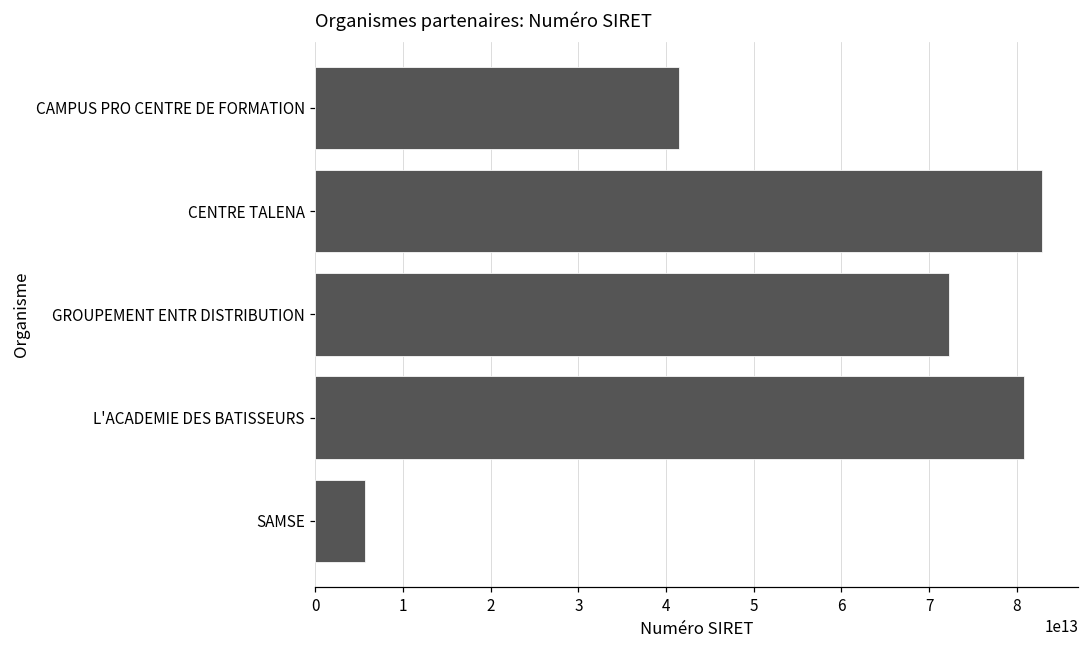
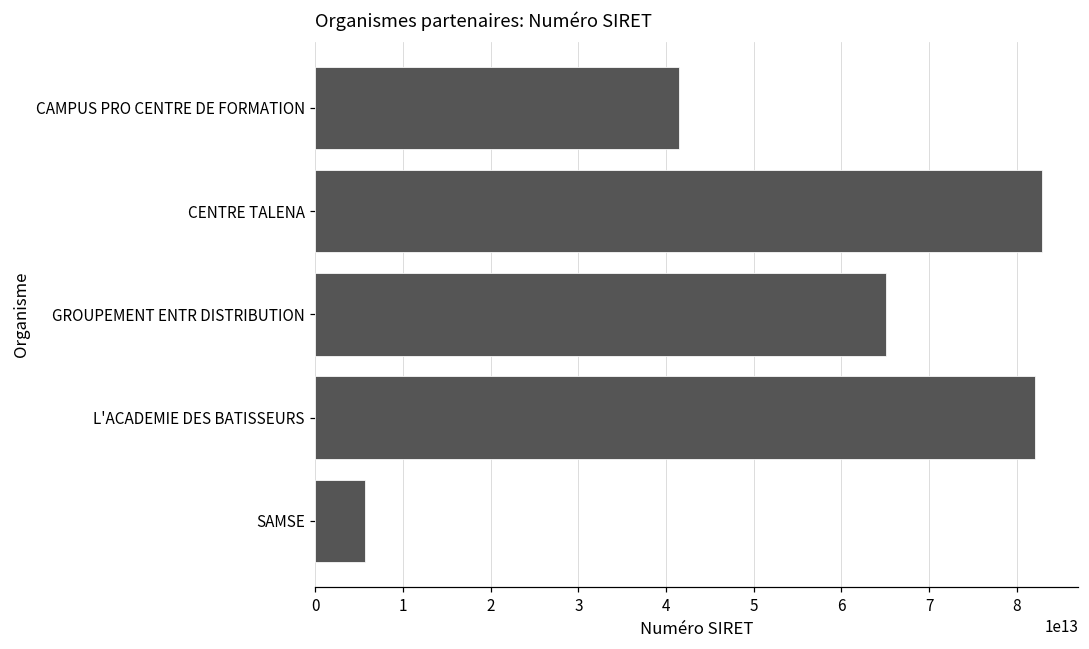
GROUPEMENT ENTR DISTRIBUTION: 72000000000000 -> 65000000000000
L'ACADEMIE DES BATISSEURS: 81000000000000 -> 82000000000000
